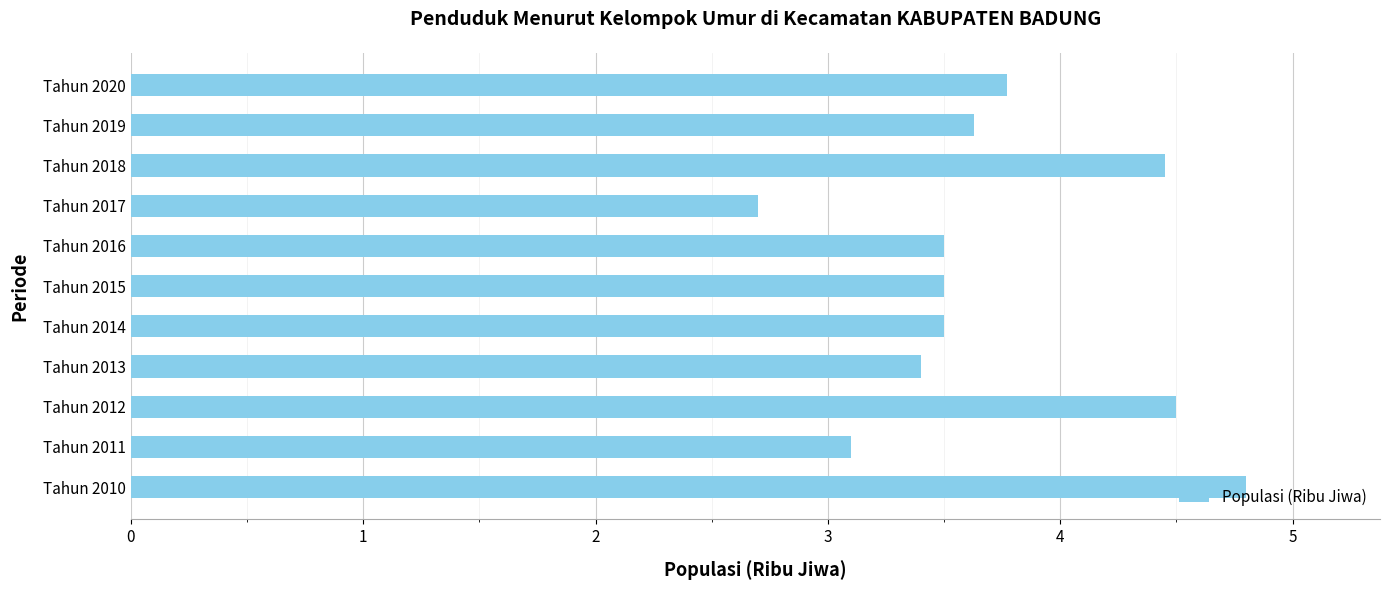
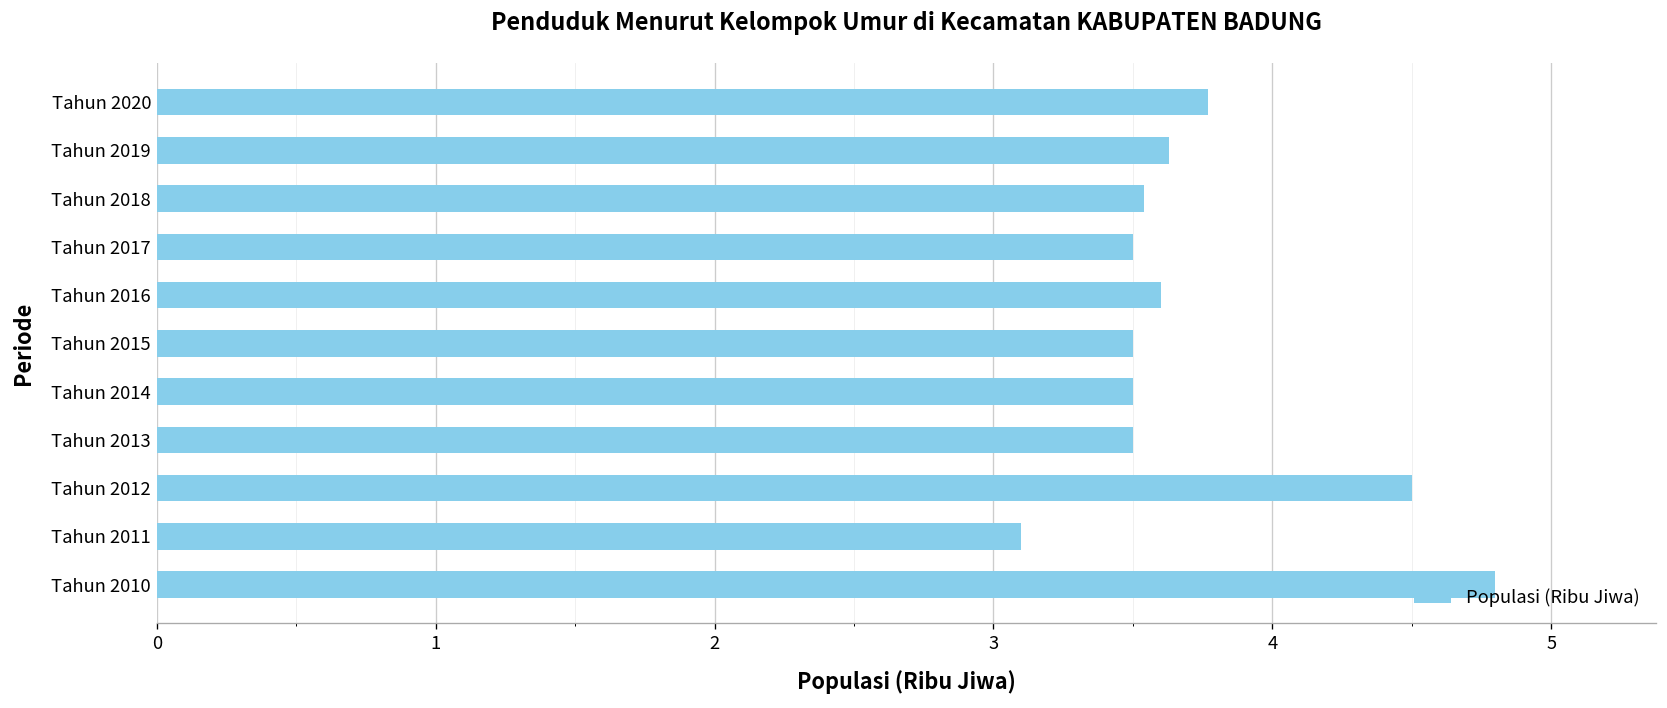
Tahun 2018: 4.45 -> 3.54
Tahun 2017: 2.7 -> 3.5
Tahun 2016: 3.5 -> 3.6
Tahun 2013: 3.4 -> 3.5
